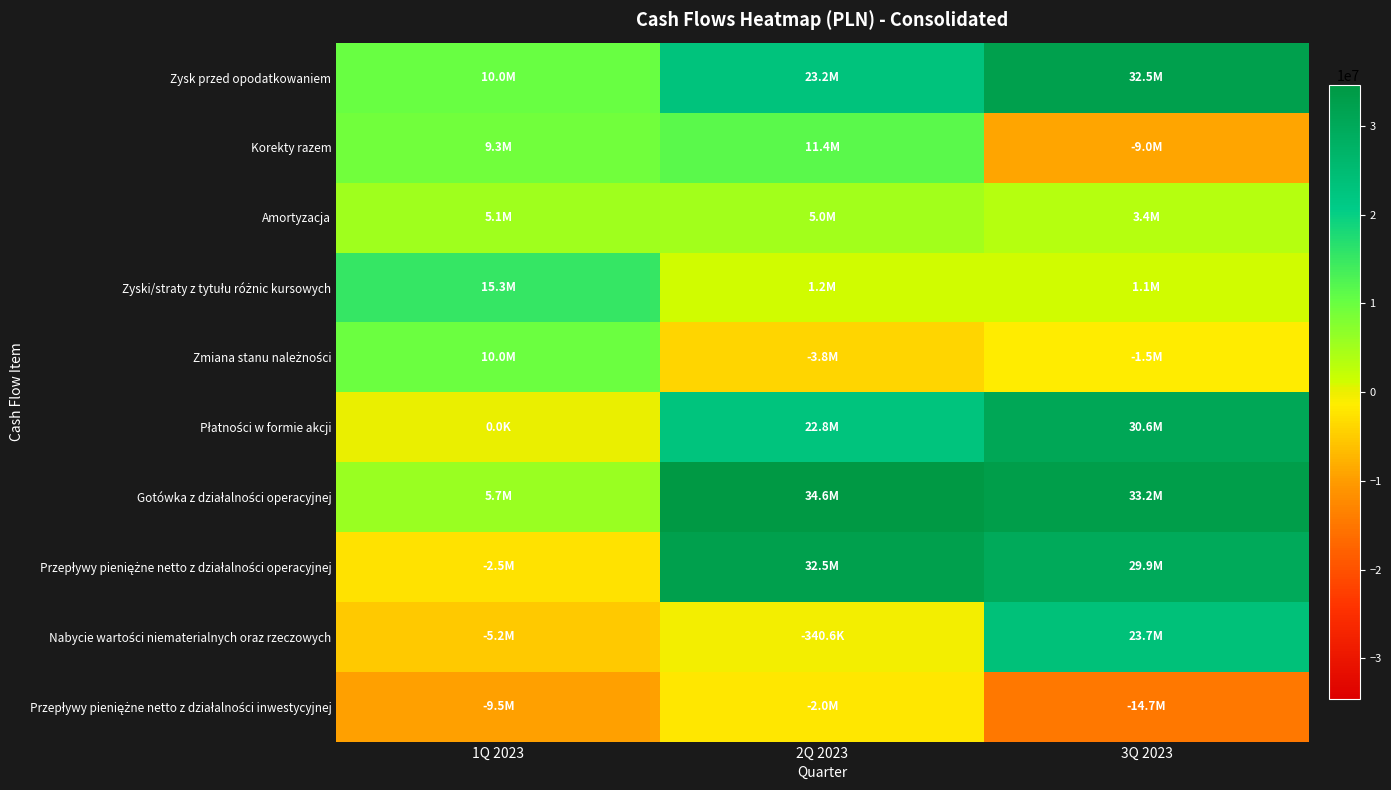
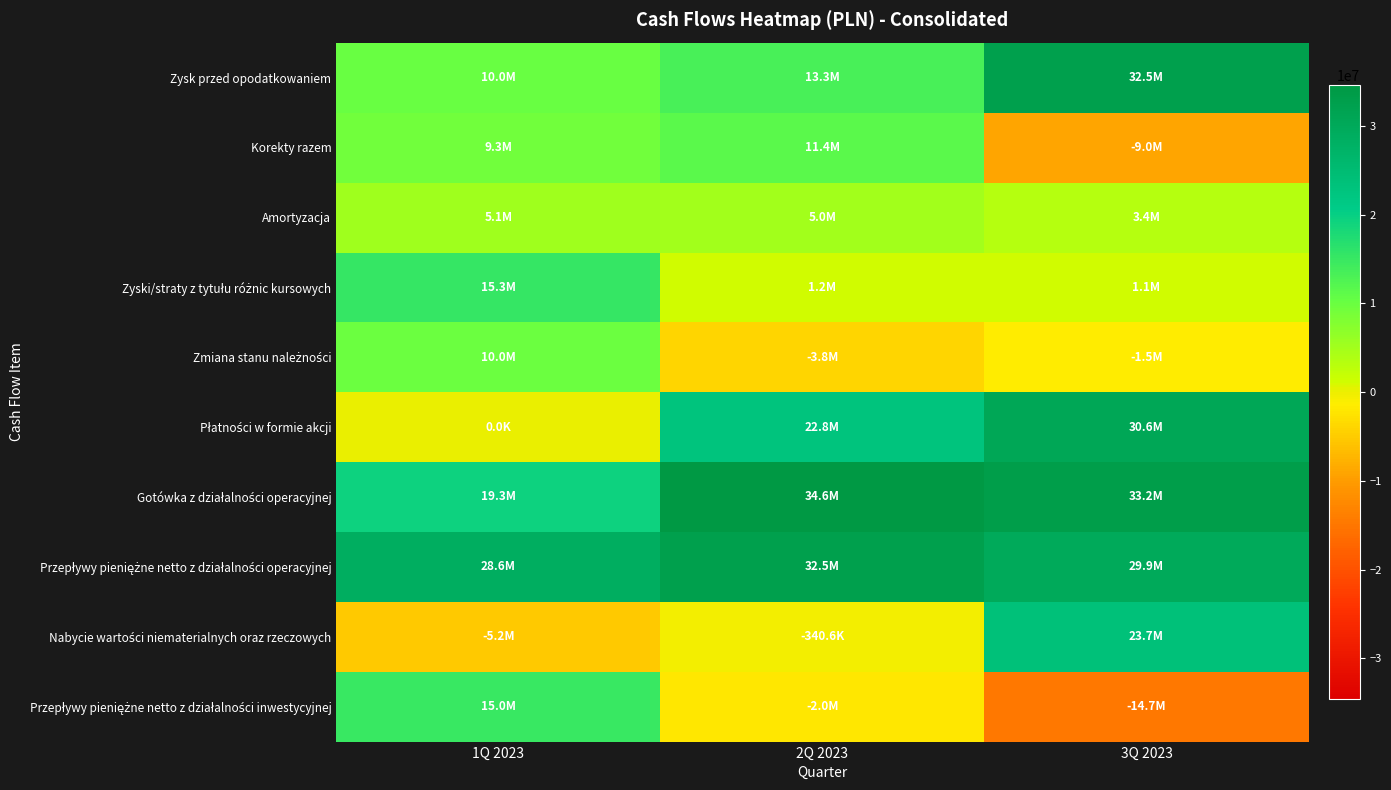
Zysk przed opodatkowaniem, 2Q 2023: 23.2M -> 13.3M
Gotówka z działalności operacyjnej, 1Q 2023: 5.7M -> 19.3M
Przepływy pieniężne netto z działalności operacyjnej, 1Q 2023: -2.5M -> 28.6M
Przepływy pieniężne netto z działalności inwestycyjnej, 1Q 2023: -9.5M -> 15.0M
